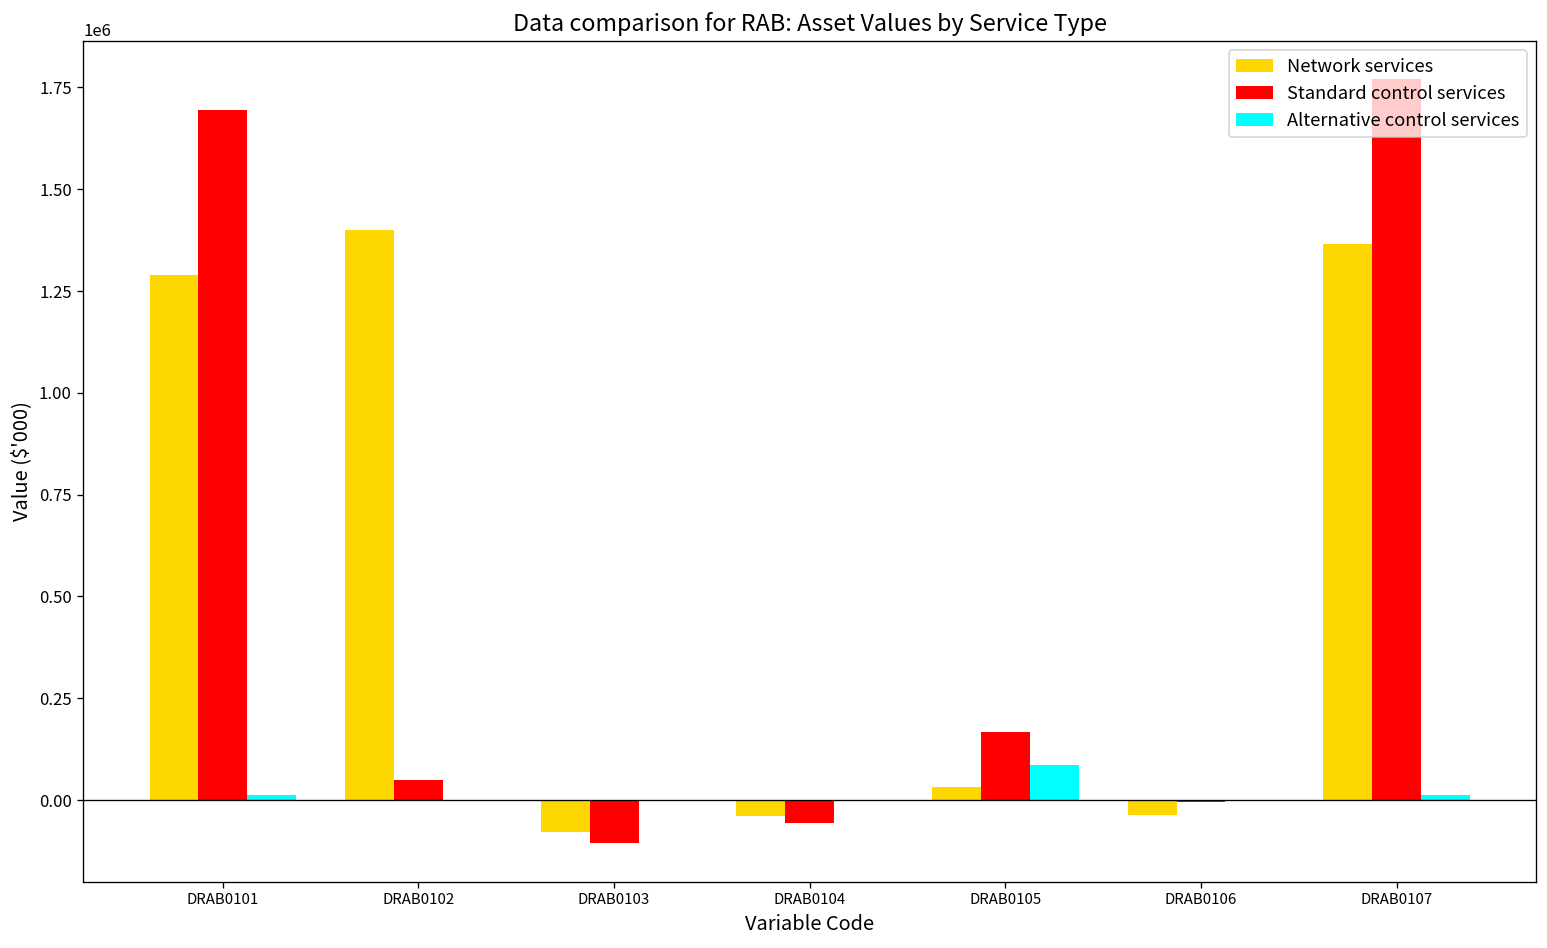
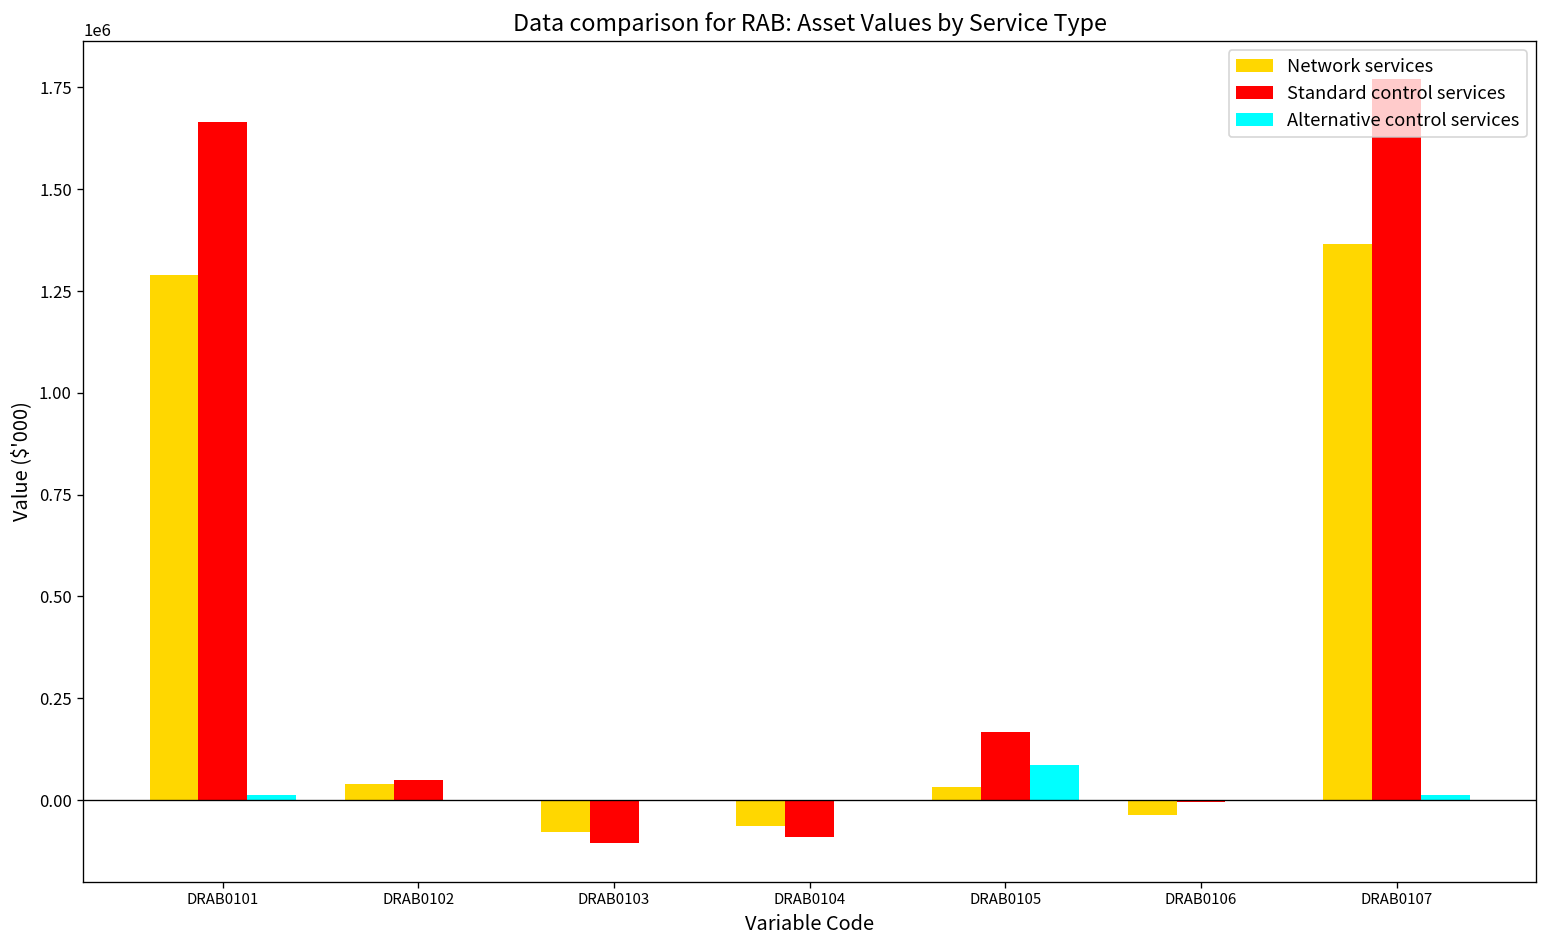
Standard control services, DRAB0101: 1690000 -> 1660000
Network services, DRAB0102: 1400000 -> 40000
Network services, DRAB0104: -40000 -> -60000
Standard control services, DRAB0104: -60000 -> -90000
